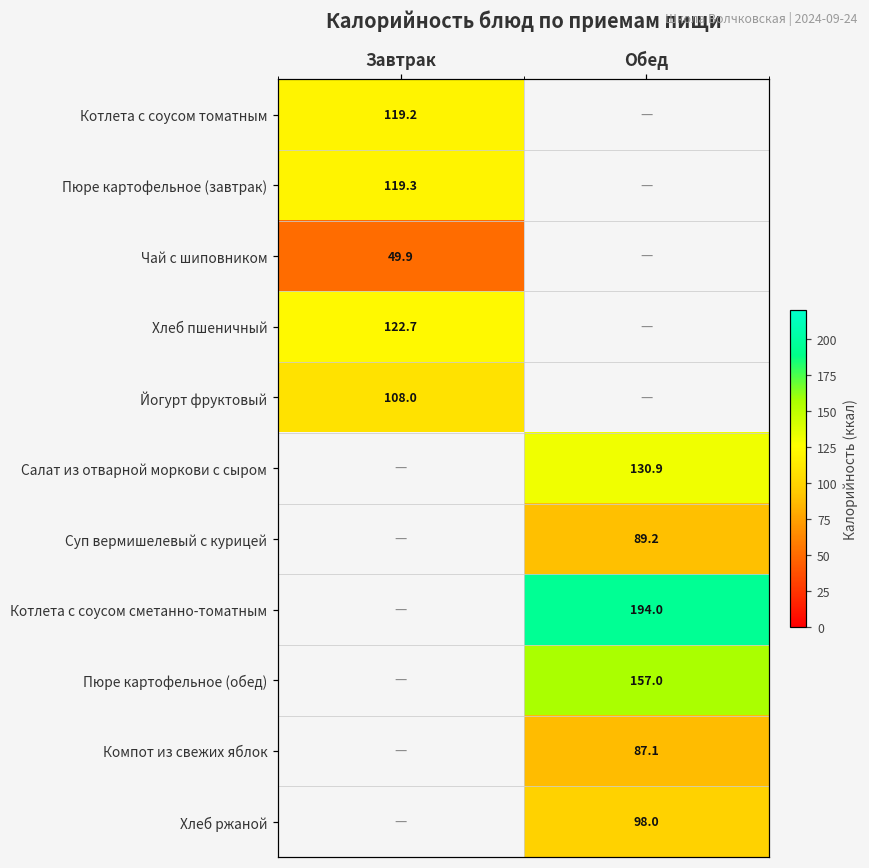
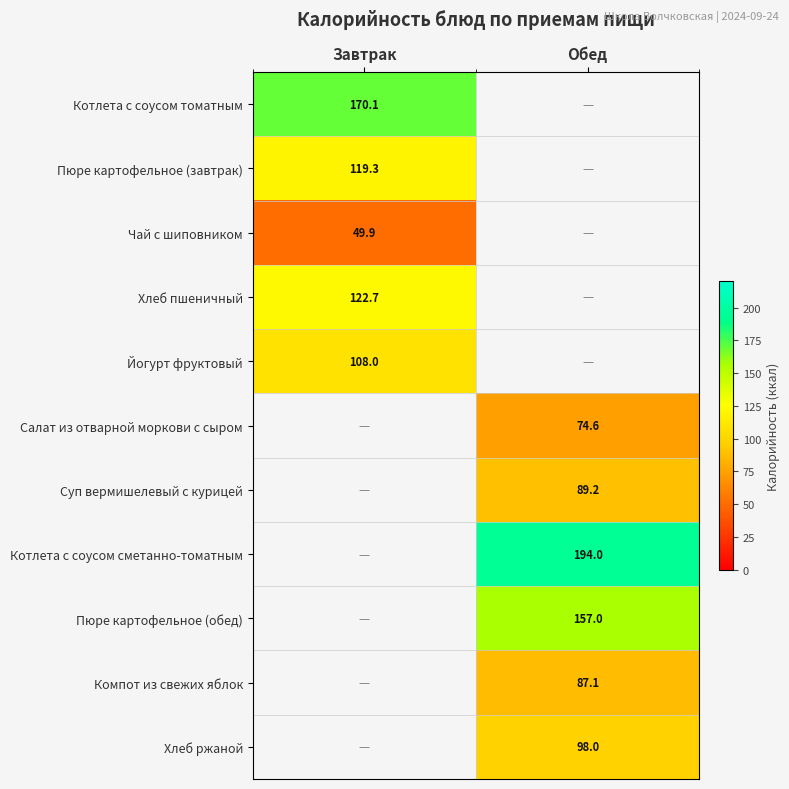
Котлета с соусом томатным, Завтрак: 119.2 -> 170.1
Салат из отварной моркови с сыром, Обед: 130.9 -> 74.6
